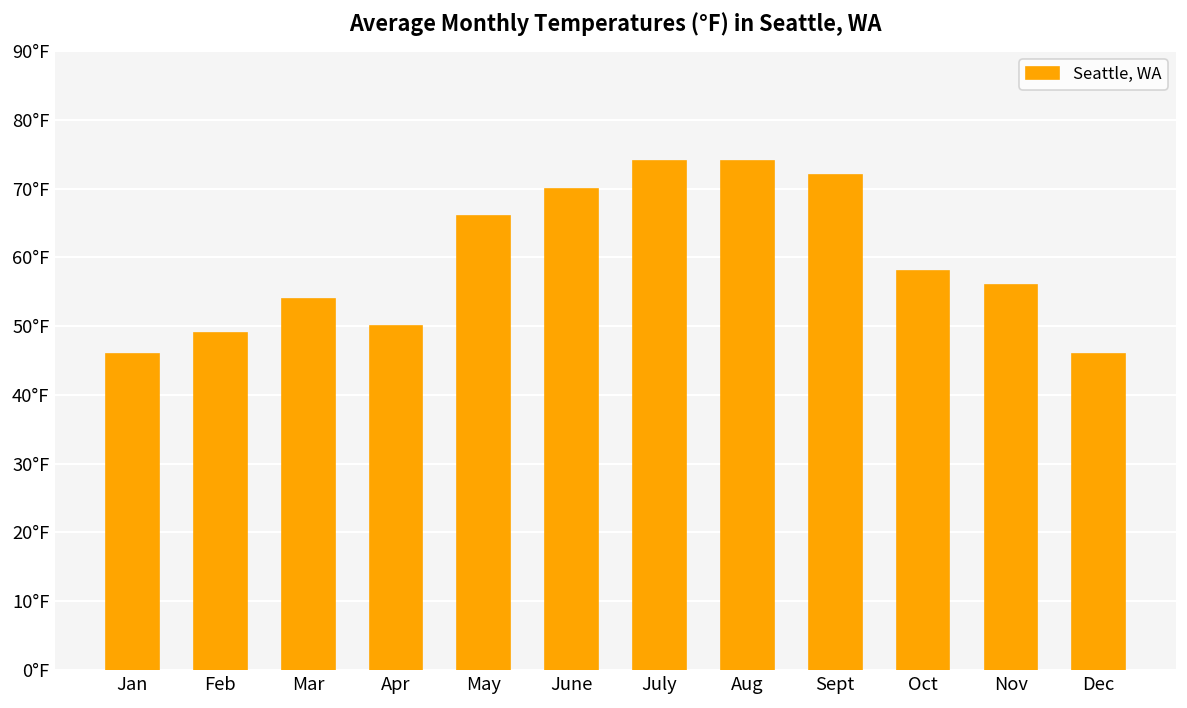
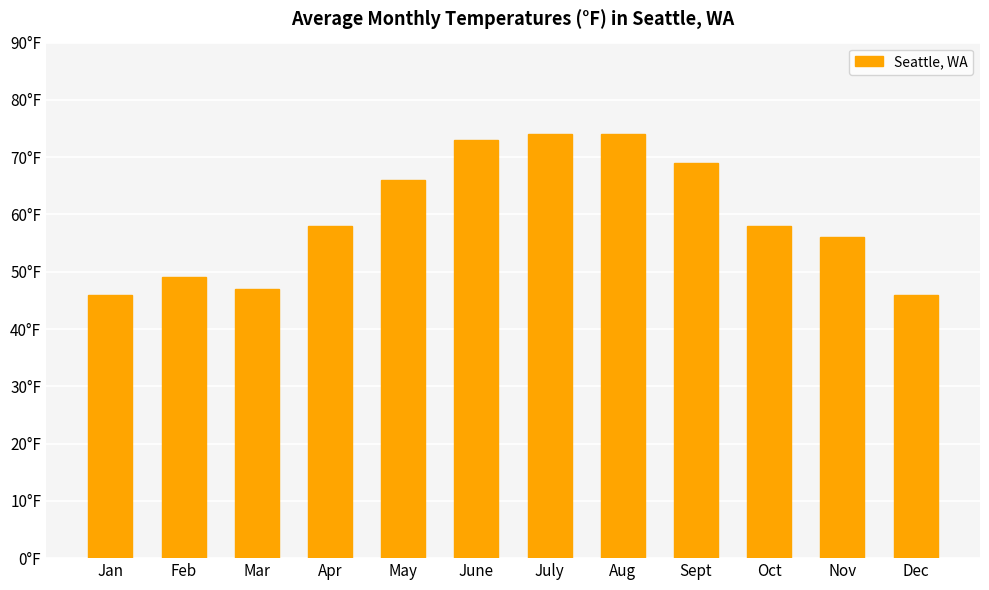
Mar: 54°F -> 47°F
Apr: 50°F -> 58°F
June: 70°F -> 73°F
Sept: 72°F -> 69°F
